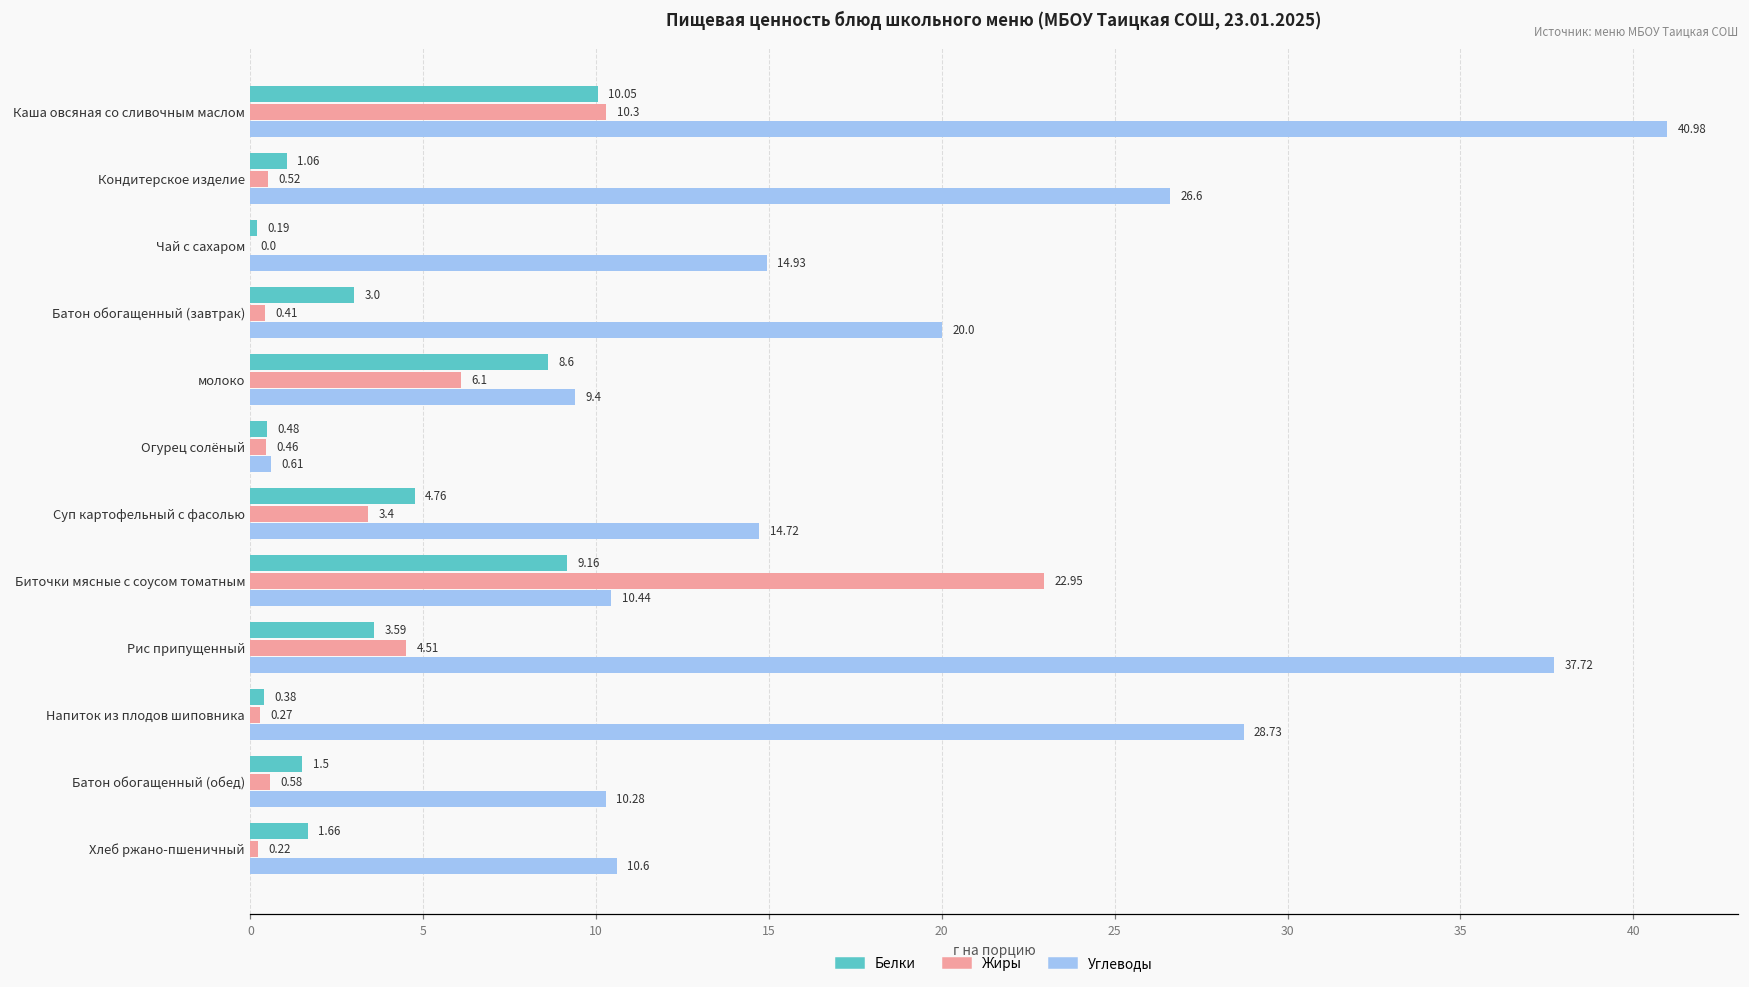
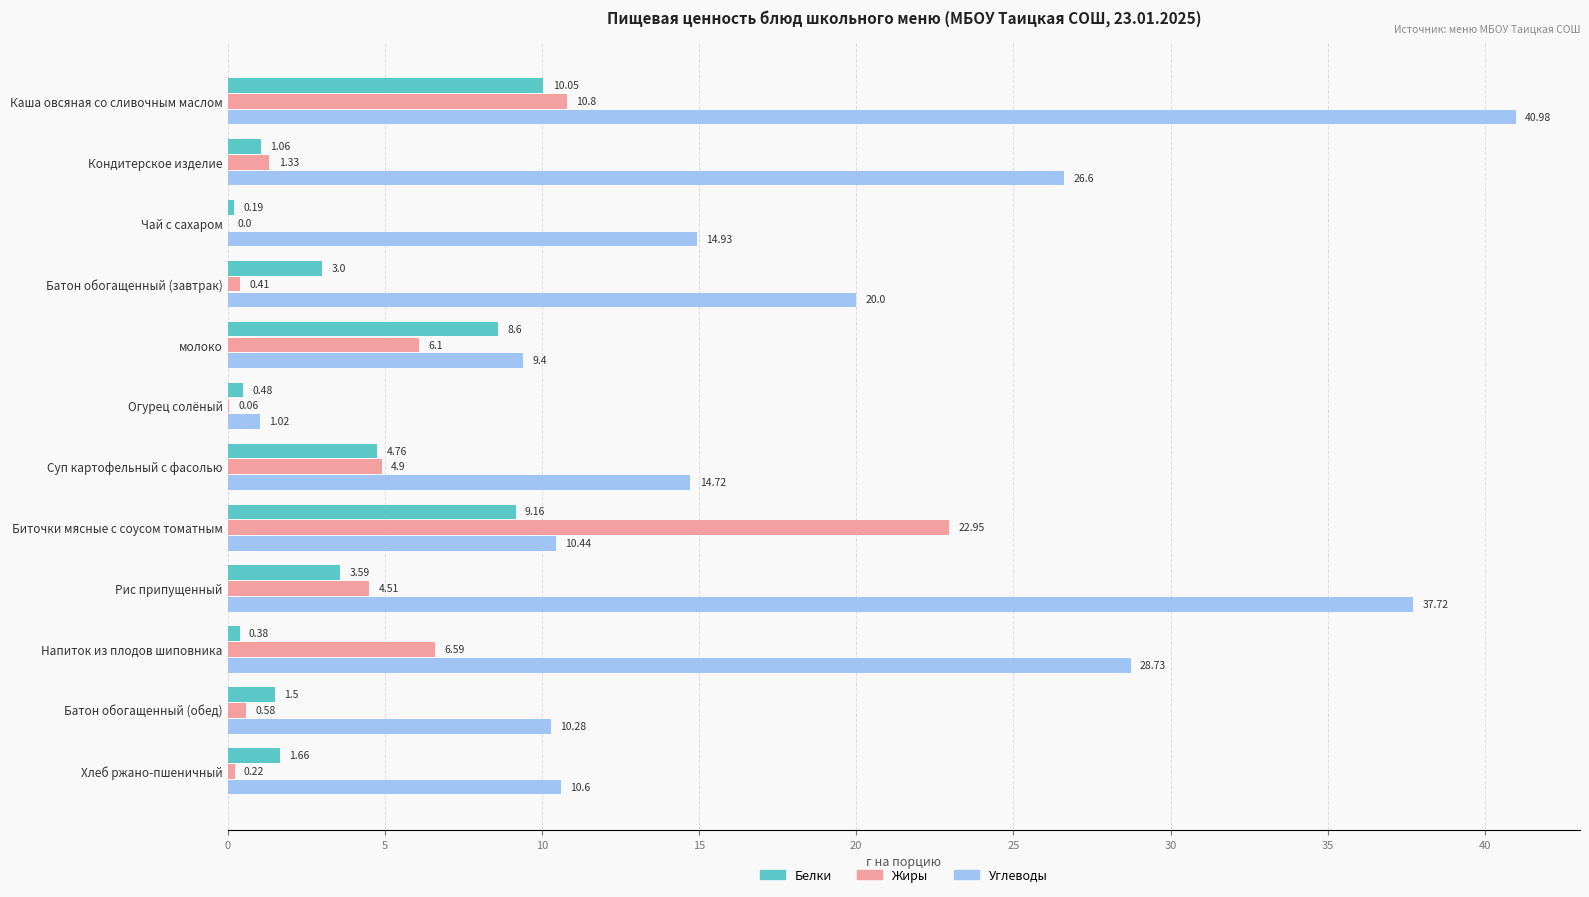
Жиры, Каша овсяная со сливочным маслом: 10.3 -> 10.8
Жиры, Кондитерское изделие: 0.52 -> 1.33
Жиры, Огурец солёный: 0.46 -> 0.06
Углеводы, Огурец солёный: 0.61 -> 1.02
Жиры, Суп картофельный с фасолью: 3.4 -> 4.9
Жиры, Напиток из плодов шиповника: 0.27 -> 6.59
